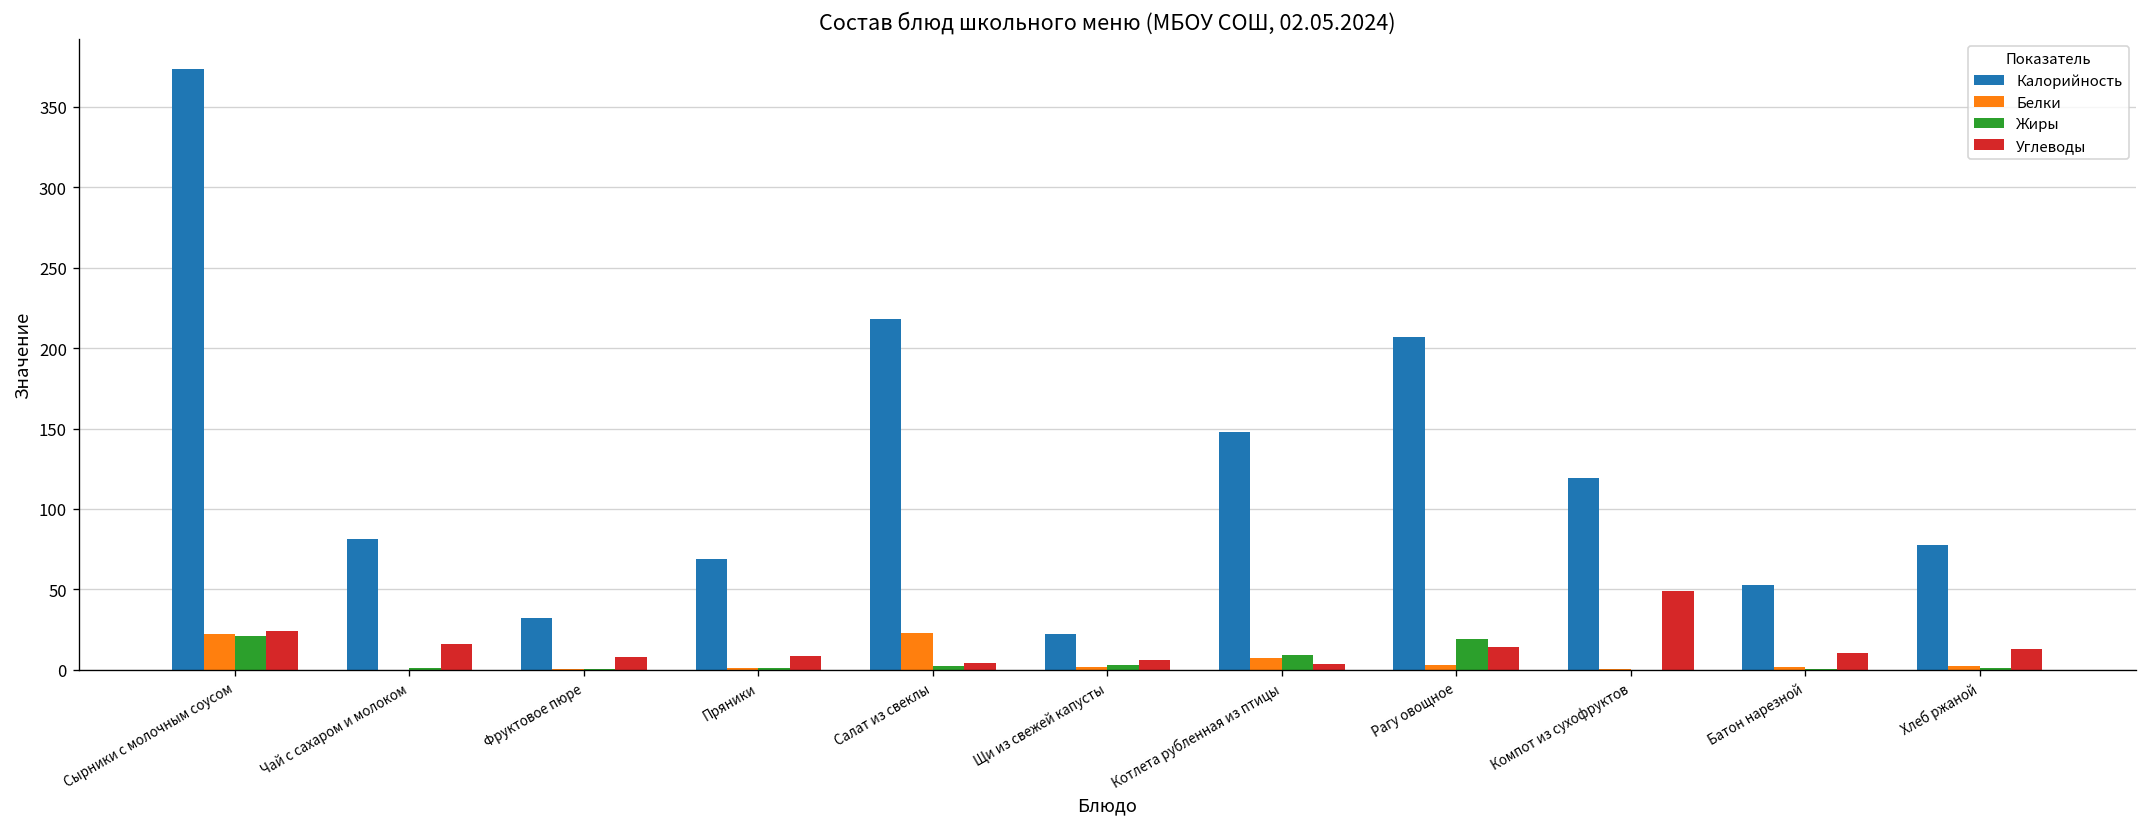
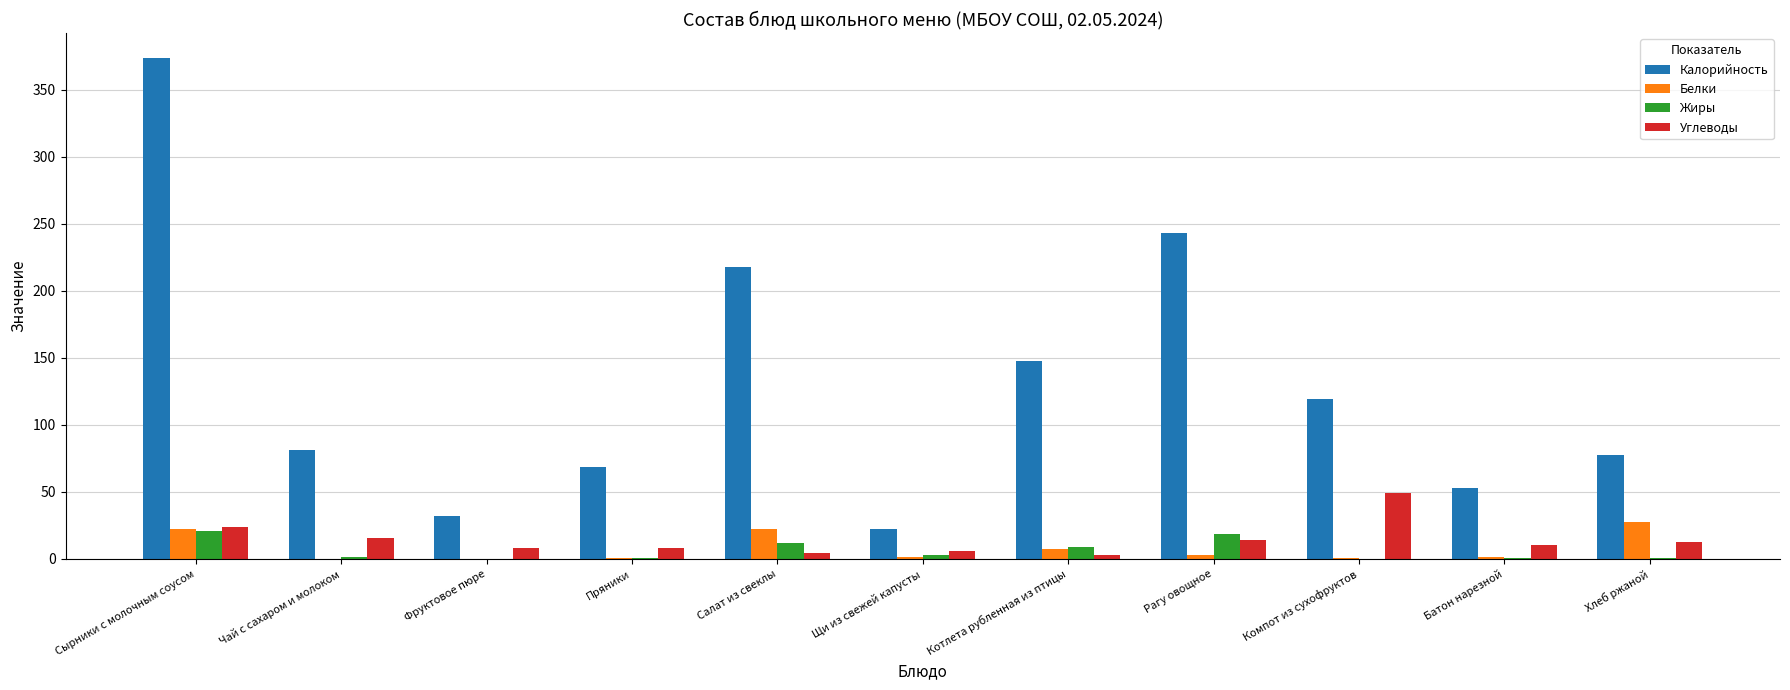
Жиры, Салат из свеклы: 2 -> 12
Калорийность, Рагу овощное: 207 -> 243
Белки, Хлеб ржаной: 3 -> 28
